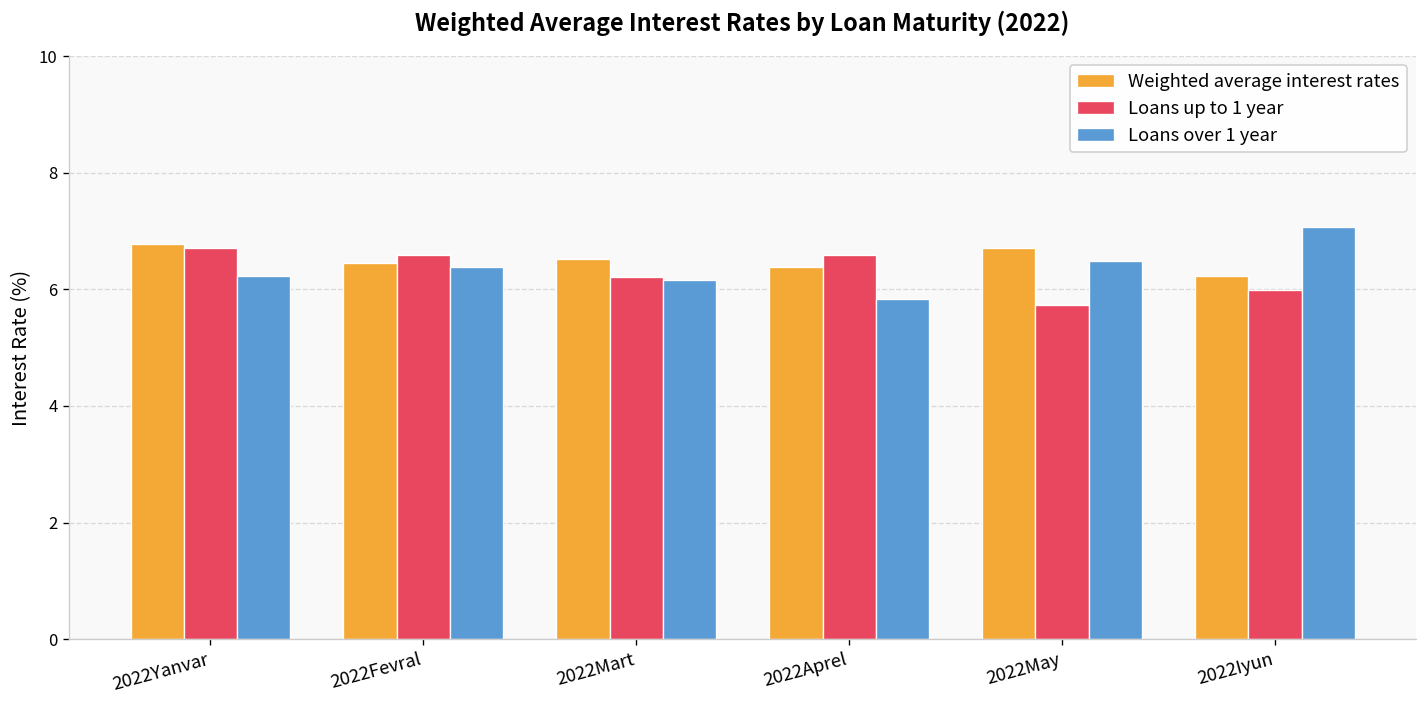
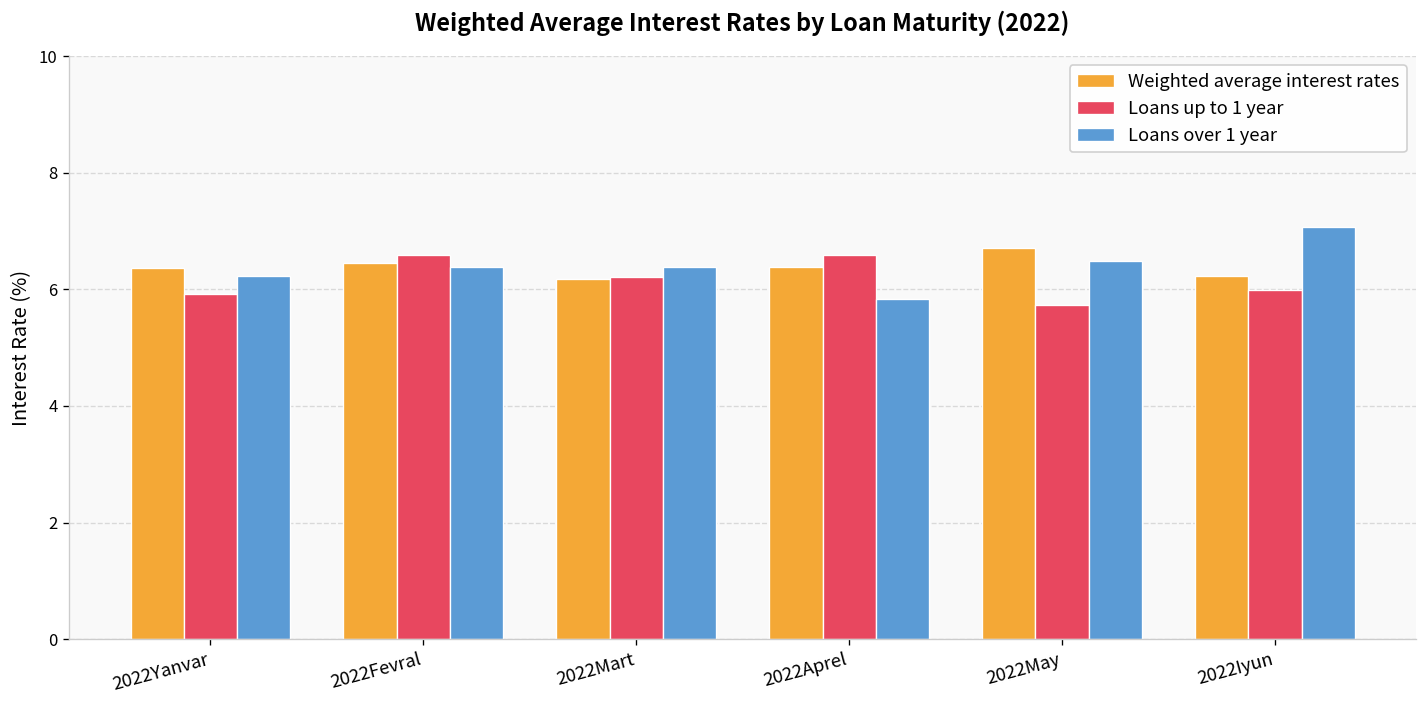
Weighted average interest rates, 2022Yanvar: 6.8 -> 6.4
Loans up to 1 year, 2022Yanvar: 6.7 -> 5.9
Weighted average interest rates, 2022Mart: 6.5 -> 6.2
Loans over 1 year, 2022Mart: 6.2 -> 6.4
